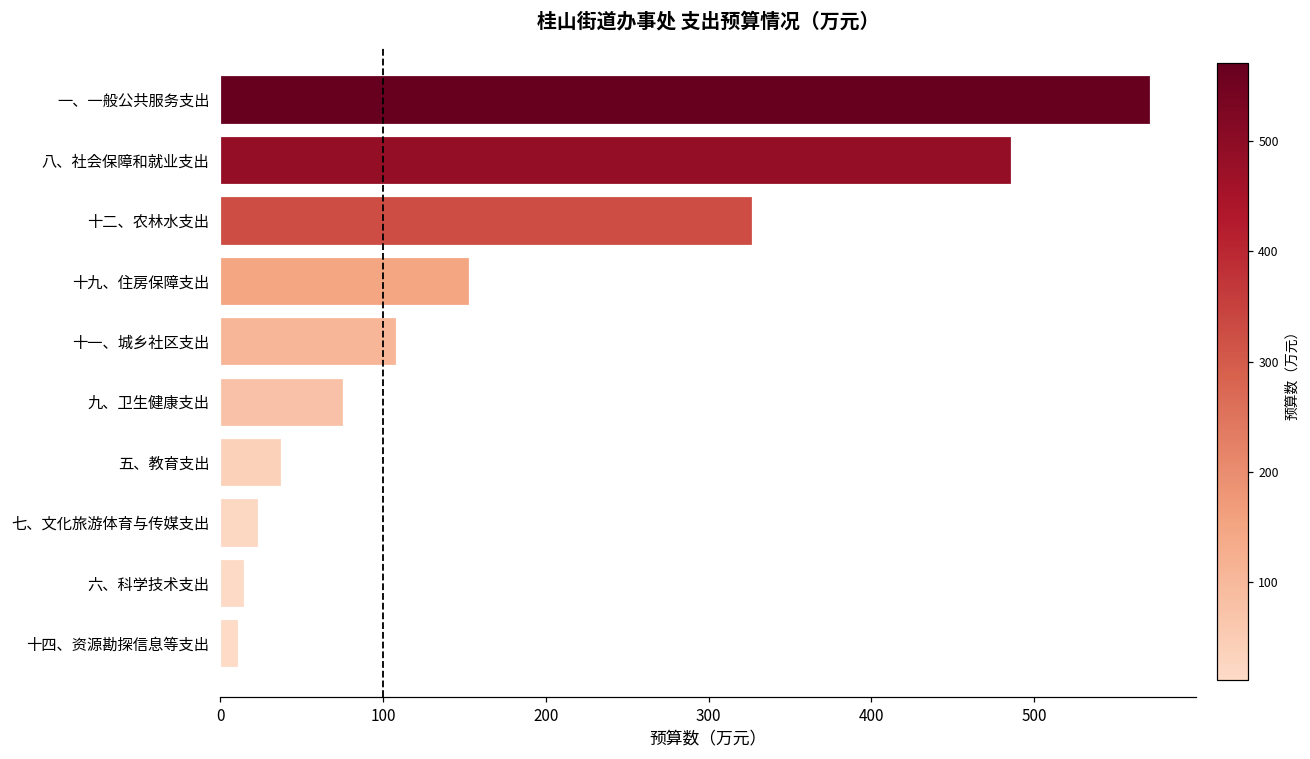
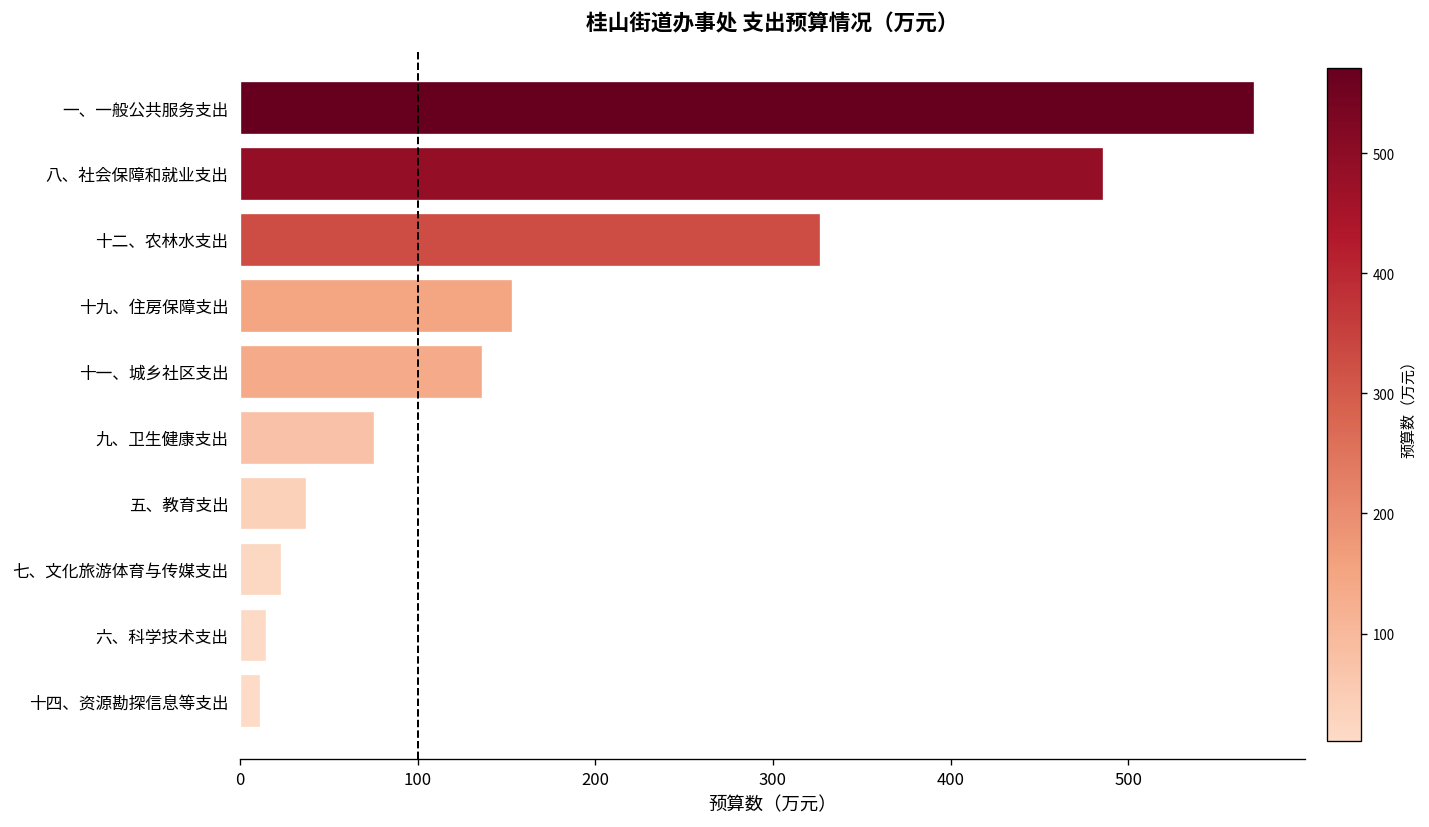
十一、城乡社区支出: 108 -> 136
